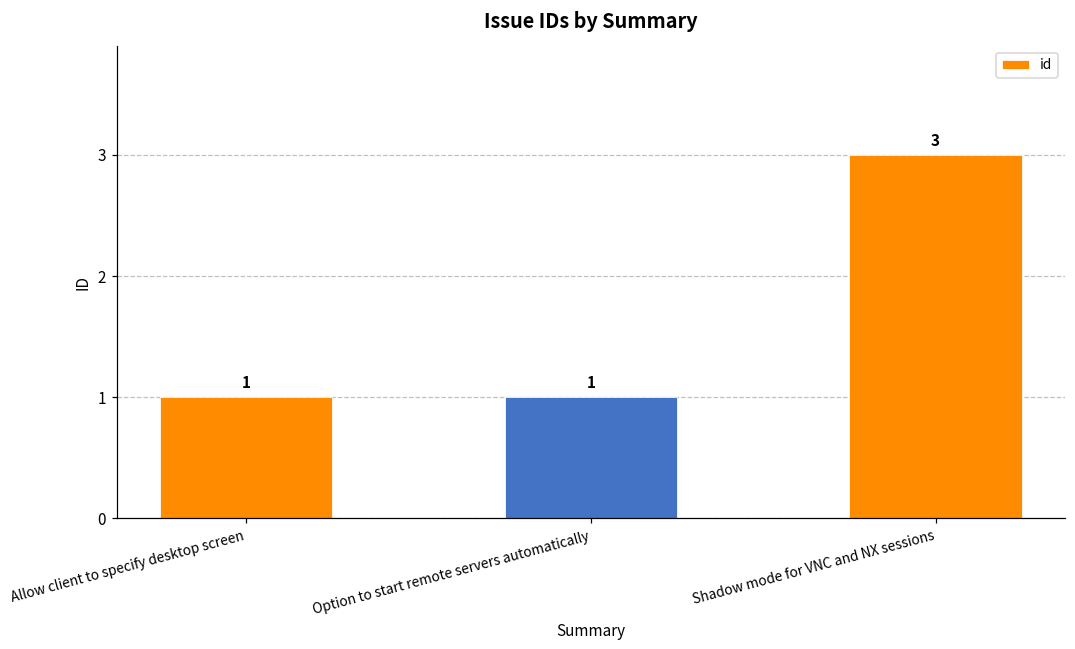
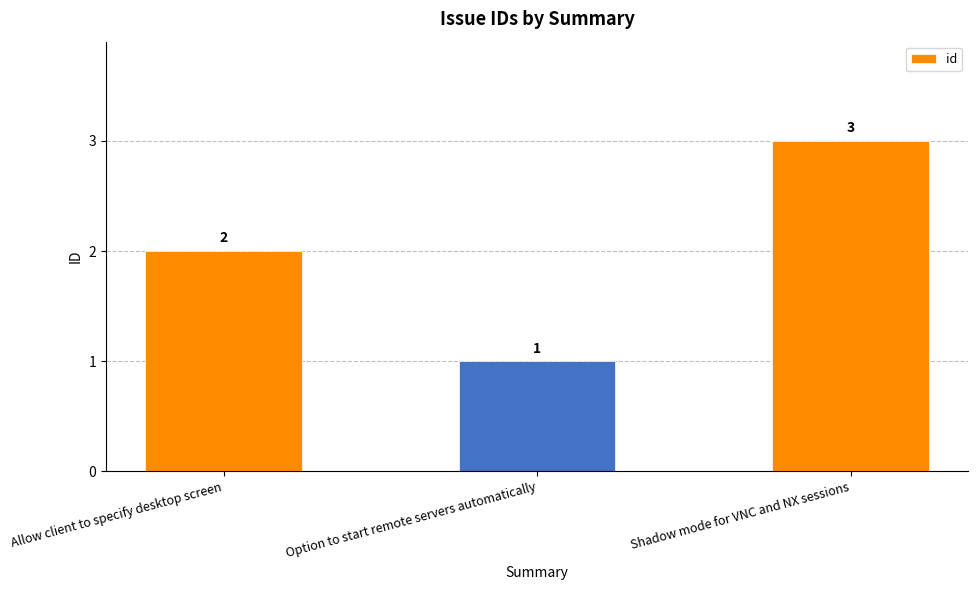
Allow client to specify desktop screen: 1 -> 2
